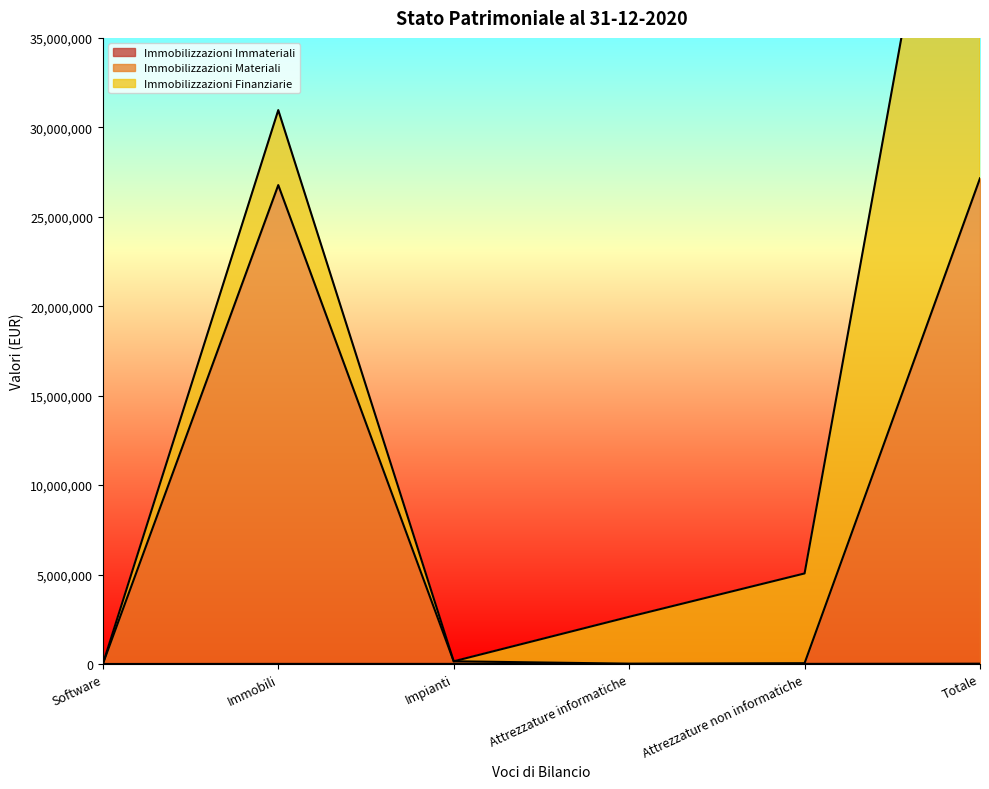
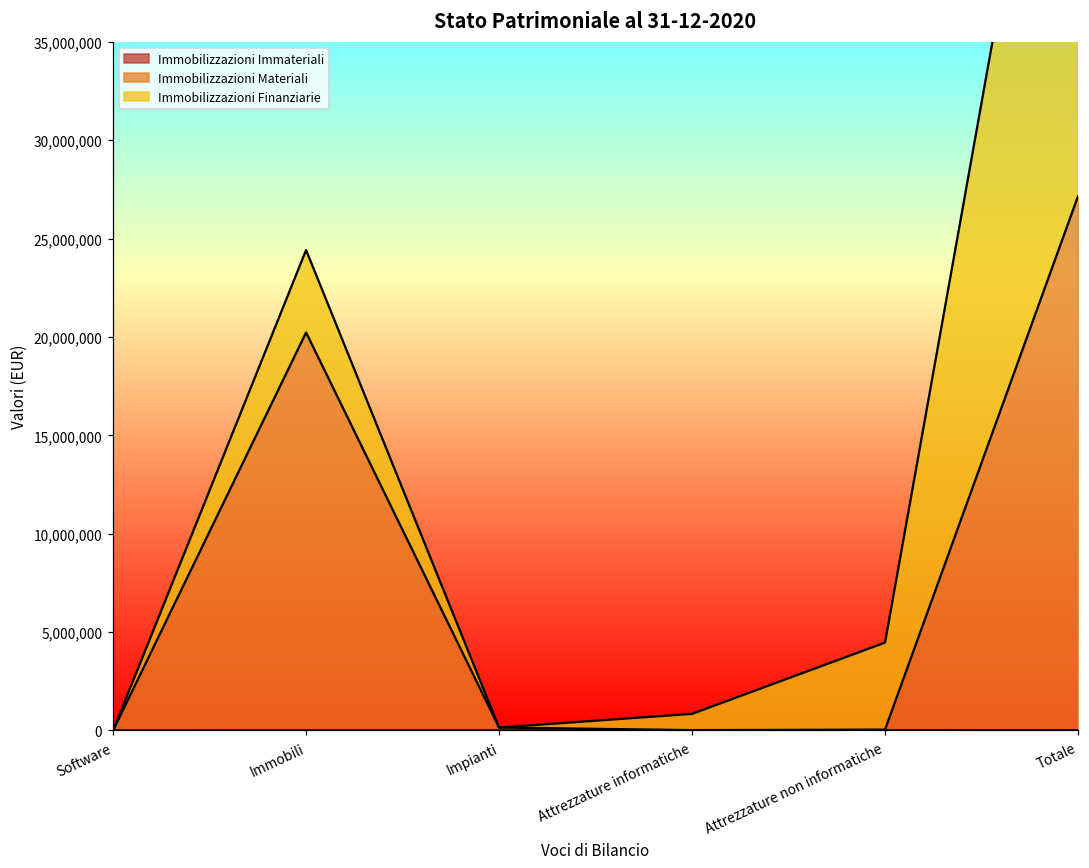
Immobilizzazioni Materiali, Immobili: 26,800,000 -> 20,200,000
Immobilizzazioni Finanziarie, Attrezzature informatiche: 2,600,000 -> 800,000
Immobilizzazioni Finanziarie, Attrezzature non informatiche: 5,000,000 -> 4,400,000
